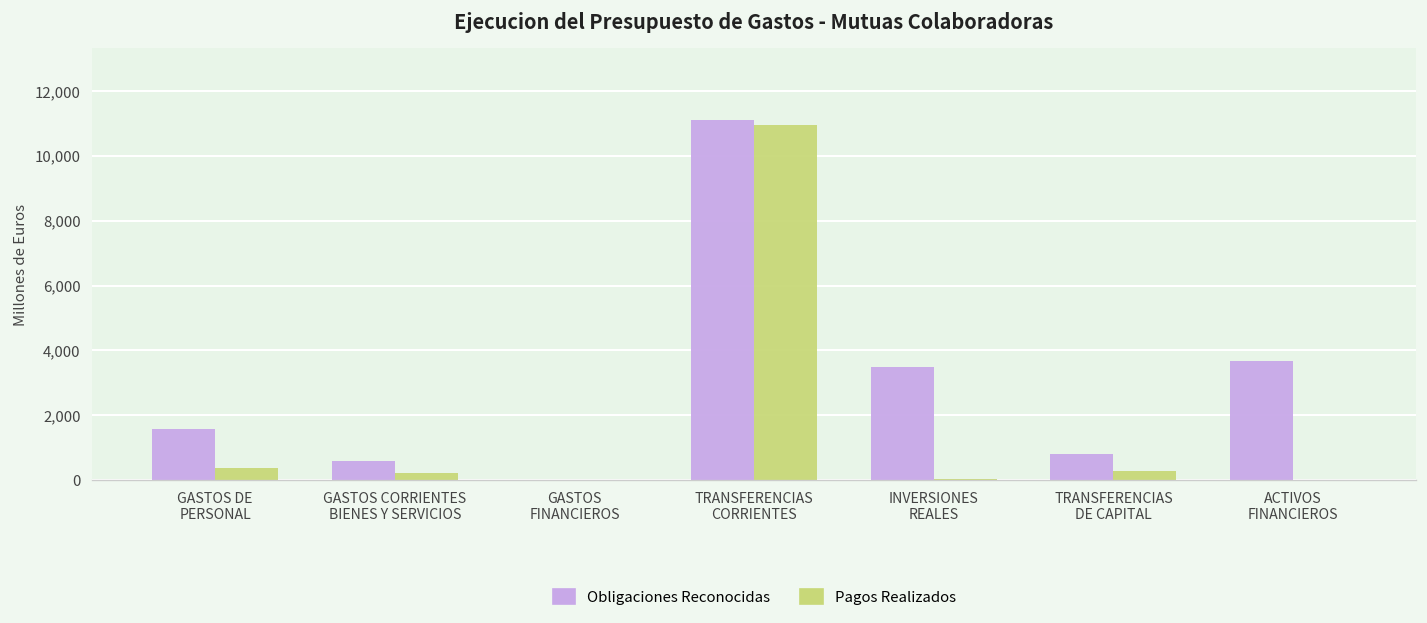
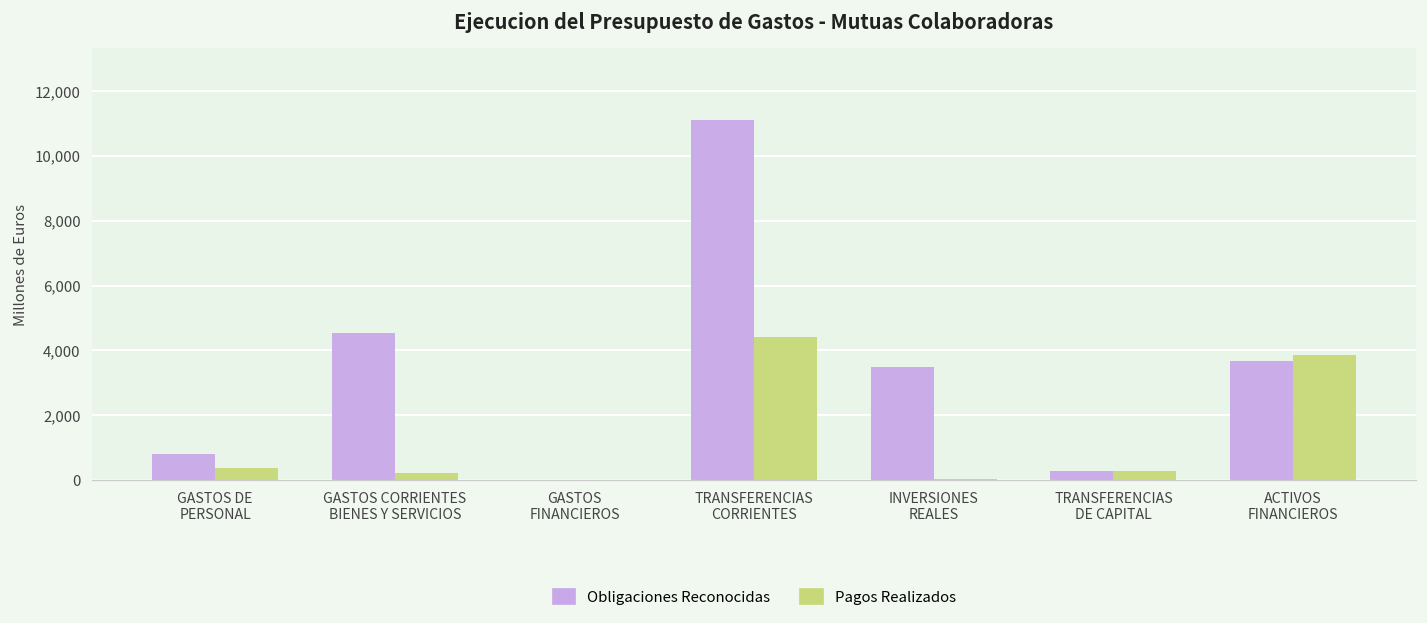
Obligaciones Reconocidas, GASTOS DE PERSONAL: 1,600 -> 800
Obligaciones Reconocidas, GASTOS CORRIENTES BIENES Y SERVICIOS: 600 -> 4,500
Pagos Realizados, TRANSFERENCIAS CORRIENTES: 10,900 -> 4,400
Obligaciones Reconocidas, TRANSFERENCIAS DE CAPITAL: 800 -> 300
Pagos Realizados, ACTIVOS FINANCIEROS: 0 -> 3,900
